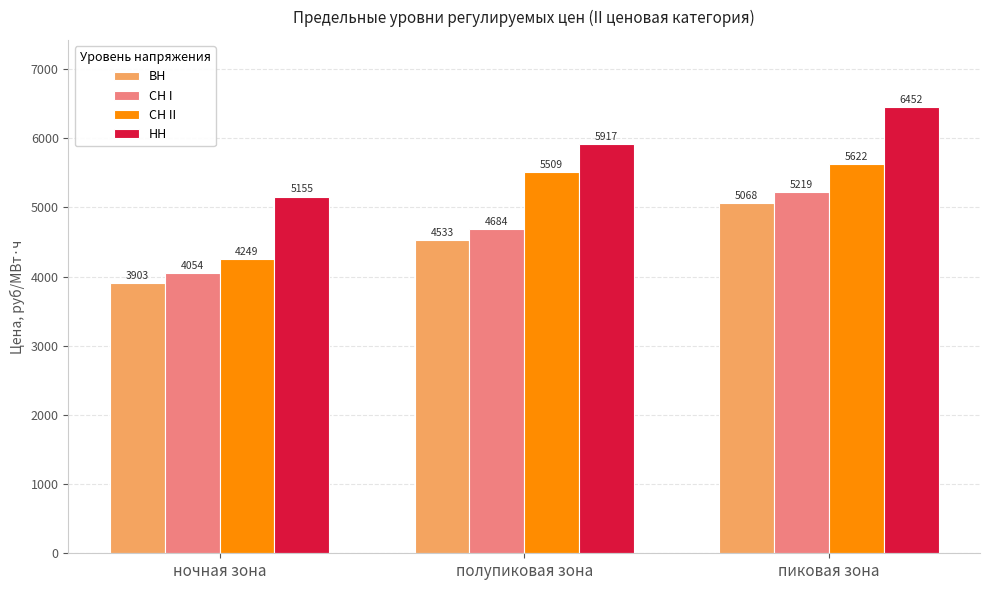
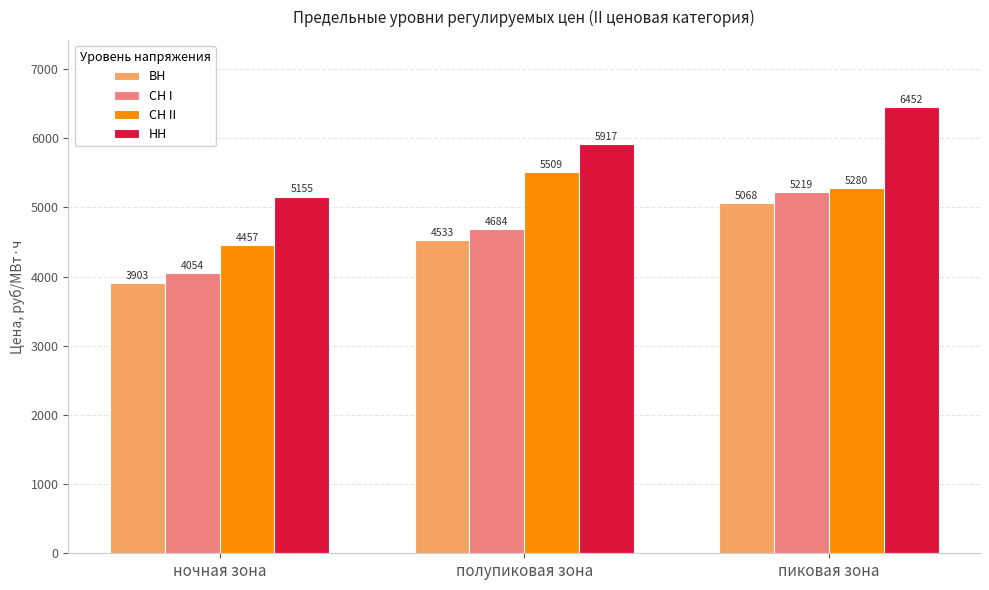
СН II, ночная зона: 4249 -> 4457
СН II, пиковая зона: 5622 -> 5280
